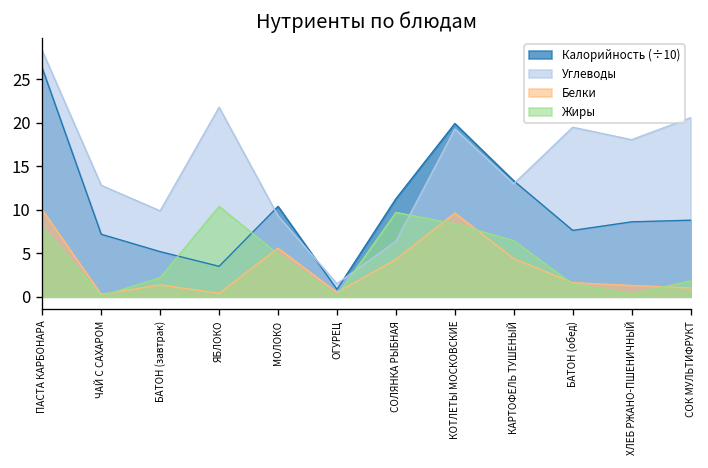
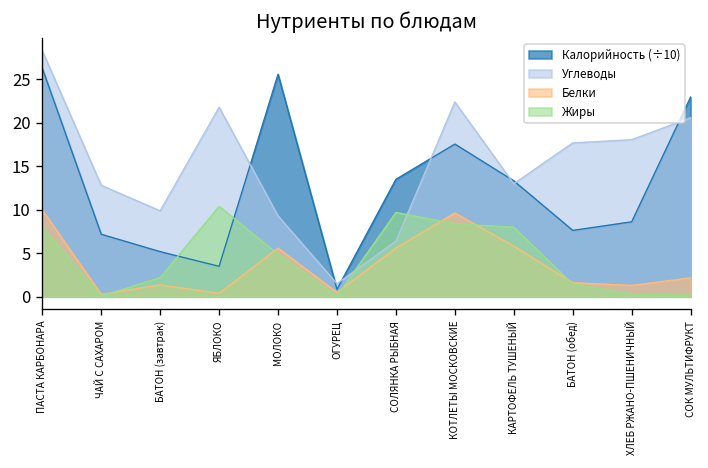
Калорийность (÷10), МОЛОКО: 10 -> 26
Калорийность (÷10), СОЛЯНКА РЫБНАЯ: 11 -> 14
Белки, СОЛЯНКА РЫБНАЯ: 4 -> 6
Калорийность (÷10), КОТЛЕТЫ МОСКОВСКИЕ: 20 -> 18
Углеводы, КОТЛЕТЫ МОСКОВСКИЕ: 19 -> 22
Белки, КАРТОФЕЛЬ ТУШЕНЫЙ: 4 -> 6
Жиры, КАРТОФЕЛЬ ТУШЕНЫЙ: 6 -> 8
Углеводы, БАТОН (обед): 20 -> 18
Калорийность (÷10), СОК МУЛЬТИФРУКТ: 9 -> 23
Белки, СОК МУЛЬТИФРУКТ: 1 -> 2
Жиры, СОК МУЛЬТИФРУКТ: 2 -> 0
